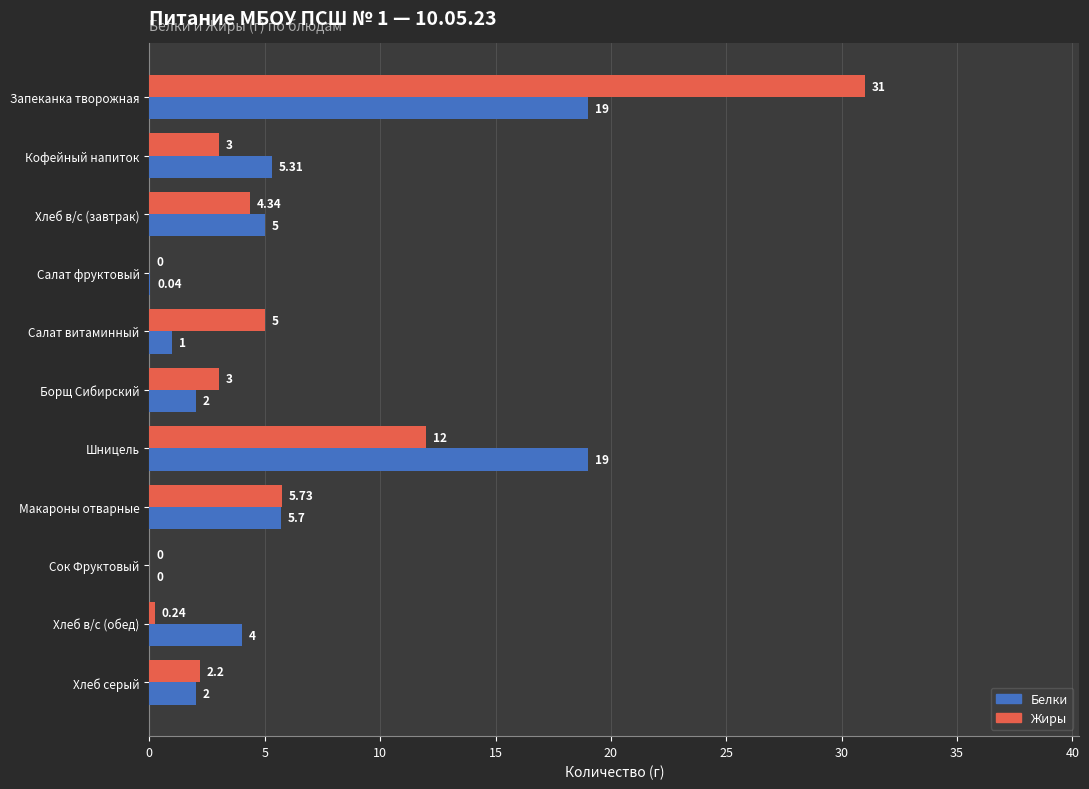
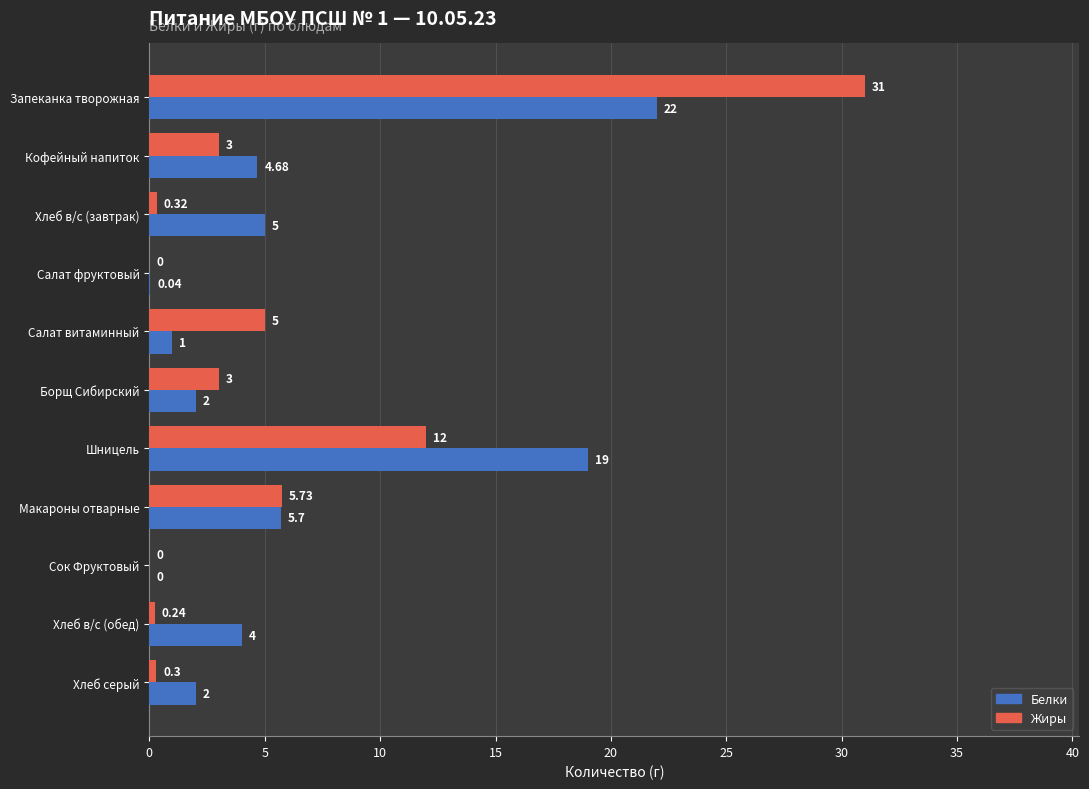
Белки, Запеканка творожная: 19 -> 22
Белки, Кофейный напиток: 5.31 -> 4.68
Жиры, Хлеб в/с (завтрак): 4.34 -> 0.32
Жиры, Хлеб серый: 2.2 -> 0.3
